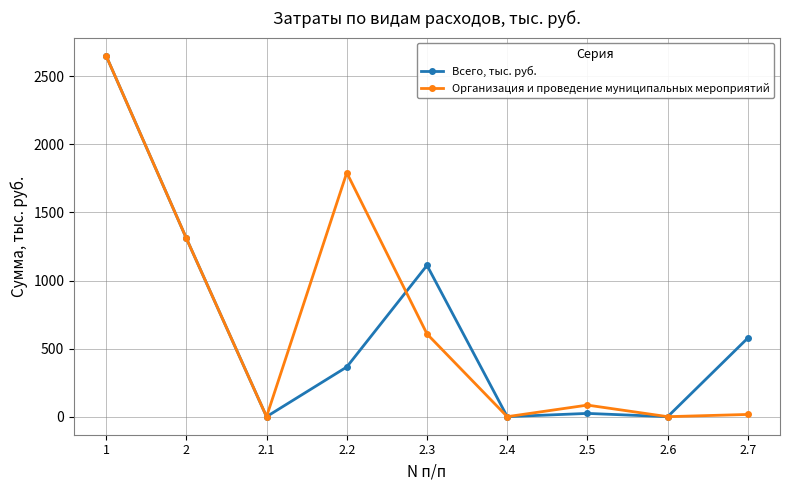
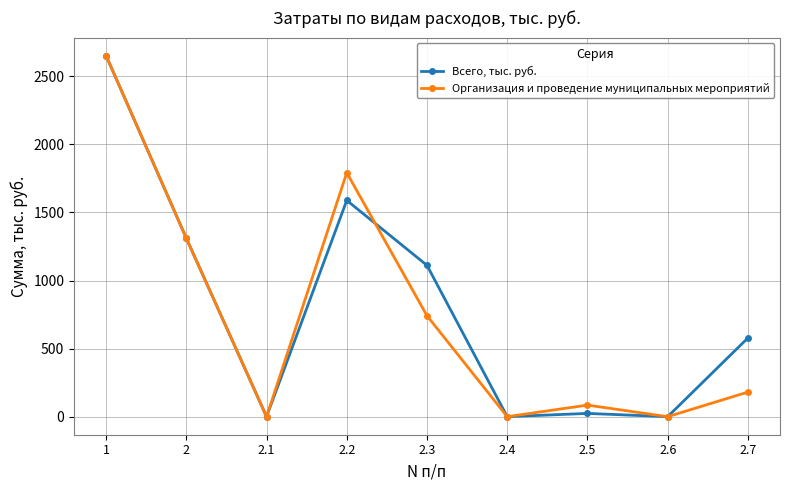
Всего, тыс. руб., 2.2: 370 -> 1590
Организация и проведение муниципальных мероприятий, 2.3: 610 -> 740
Организация и проведение муниципальных мероприятий, 2.7: 20 -> 180
